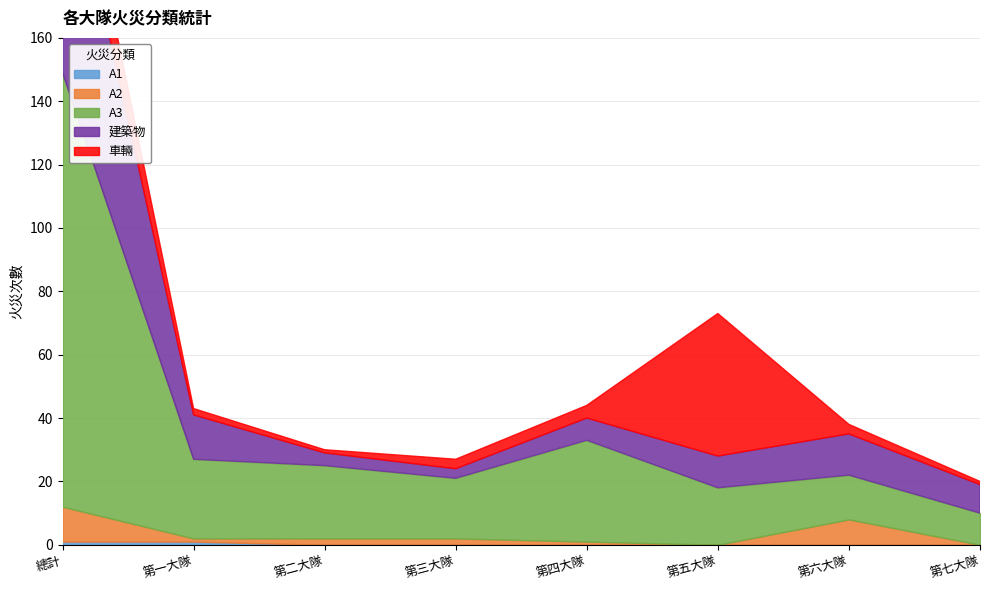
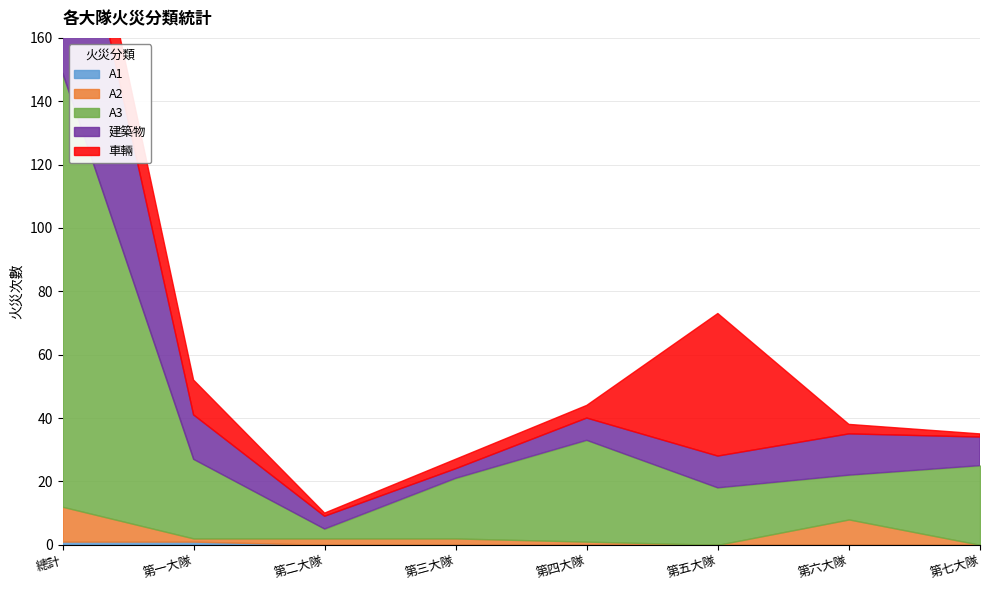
車輛, 第一大隊: 2 -> 11
A3, 第二大隊: 23 -> 3
A3, 第七大隊: 10 -> 25
